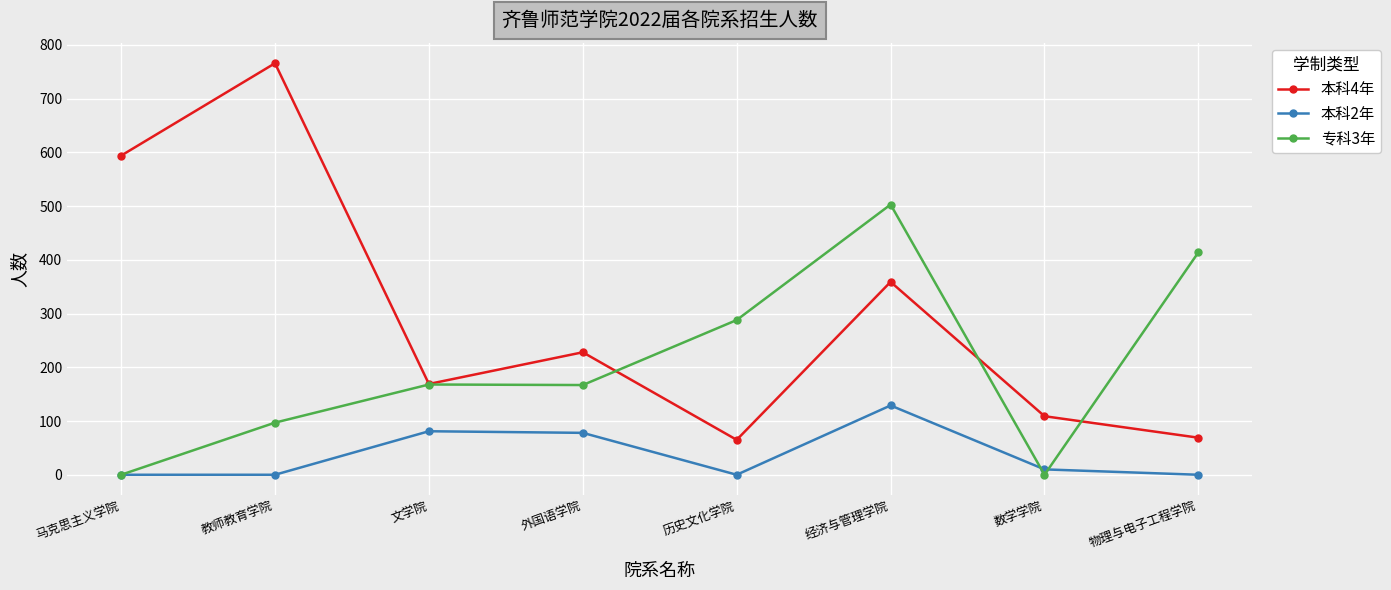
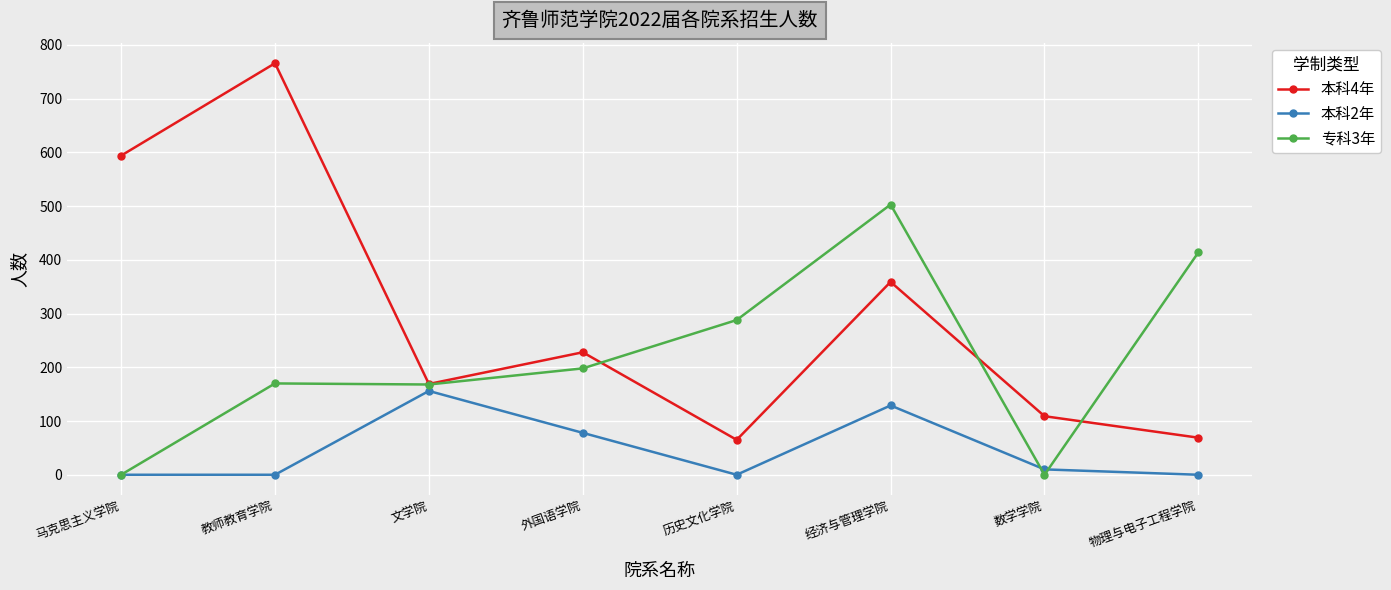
专科3年, 教师教育学院: 100 -> 170
本科2年, 文学院: 80 -> 160
专科3年, 外国语学院: 170 -> 200
